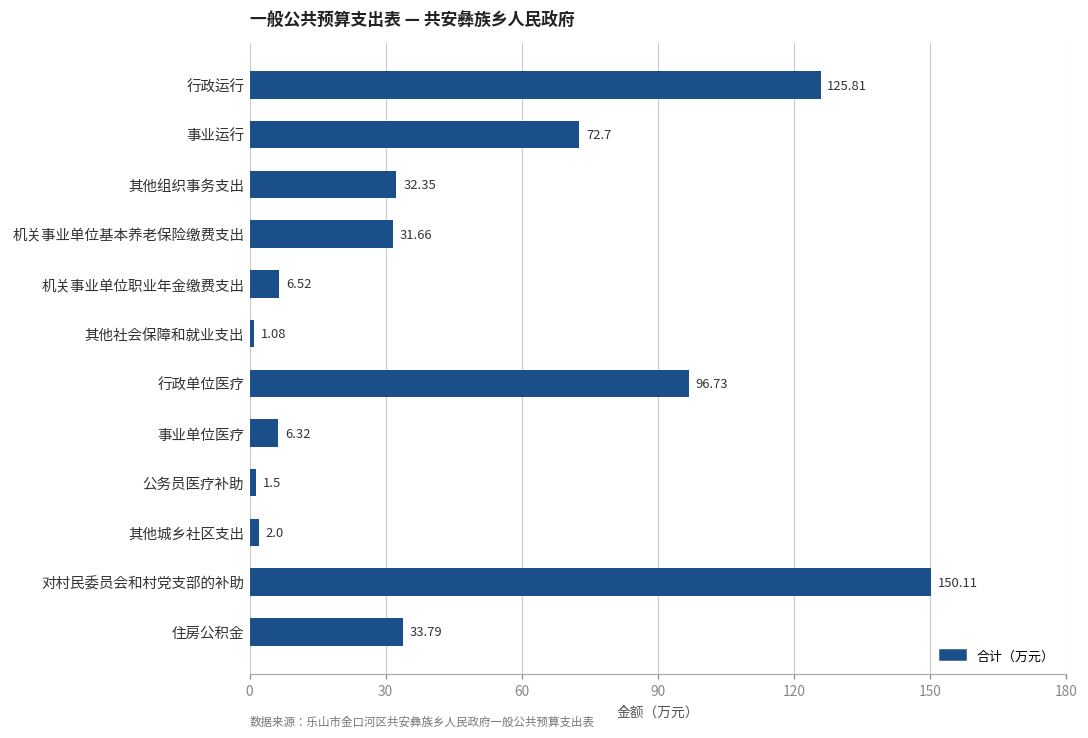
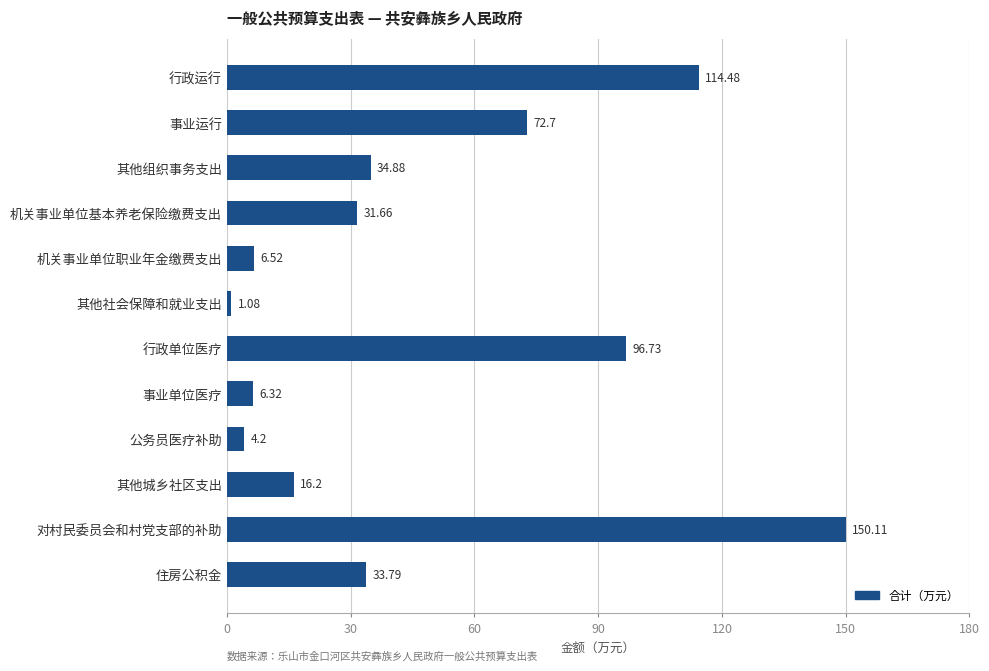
行政运行: 125.81 -> 114.48
其他组织事务支出: 32.35 -> 34.88
公务员医疗补助: 1.5 -> 4.2
其他城乡社区支出: 2.0 -> 16.2
